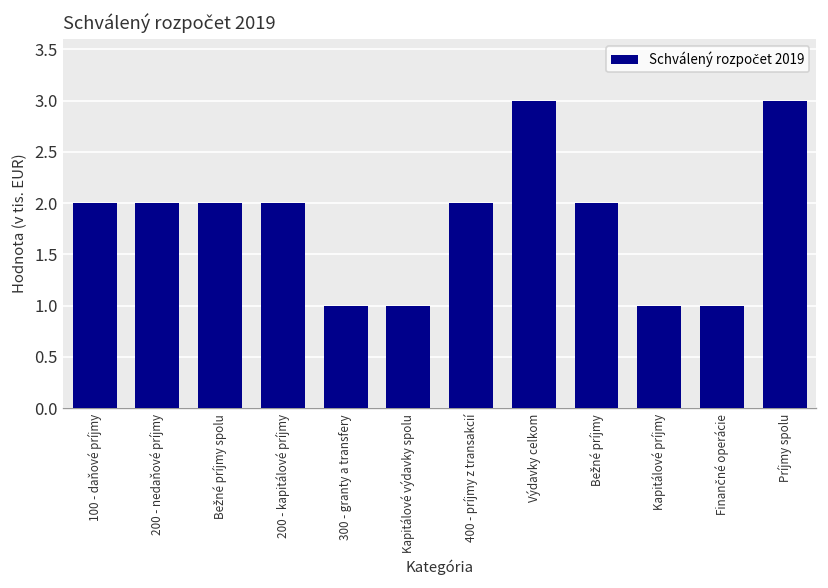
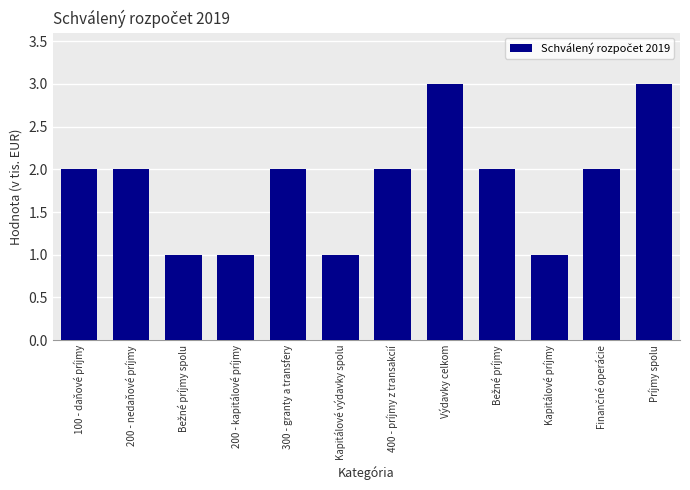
Bežné príjmy spolu: 2 -> 1
200 - kapitálové príjmy: 2 -> 1
300 - granty a transfery: 1 -> 2
Finančné operácie: 1 -> 2
